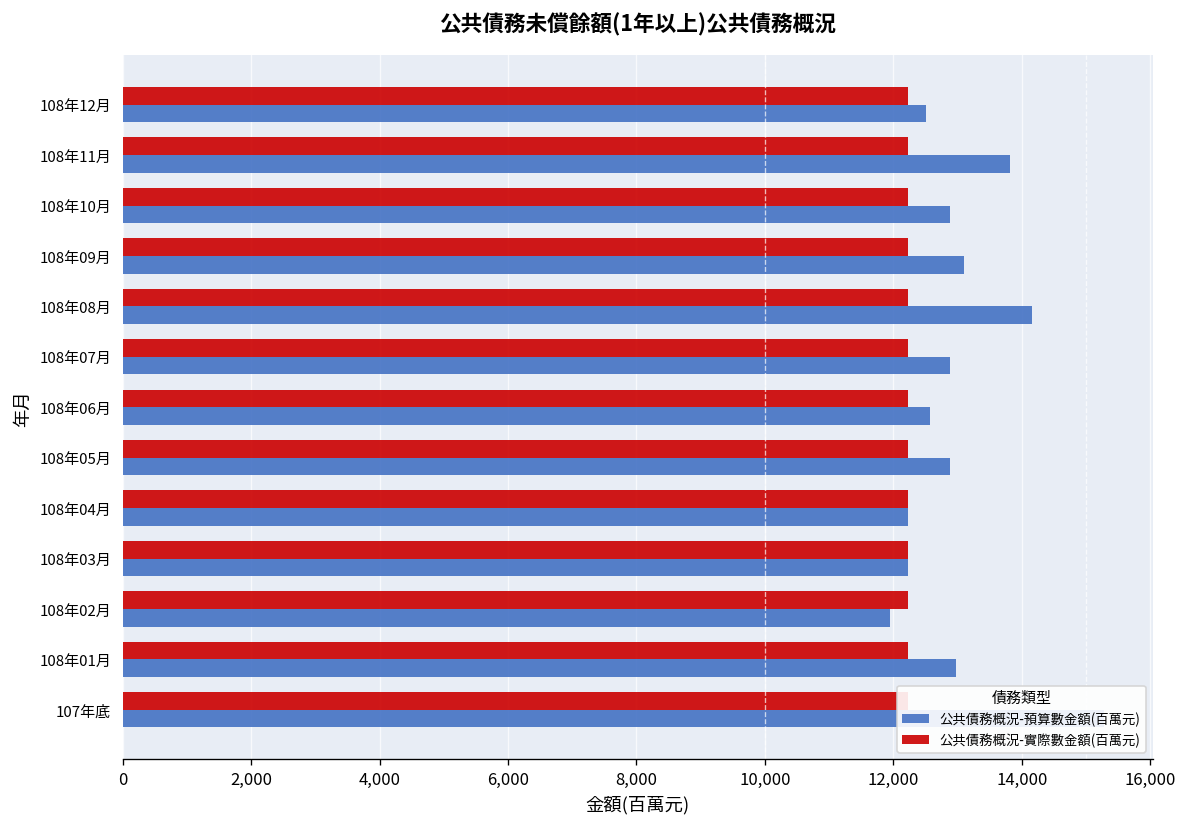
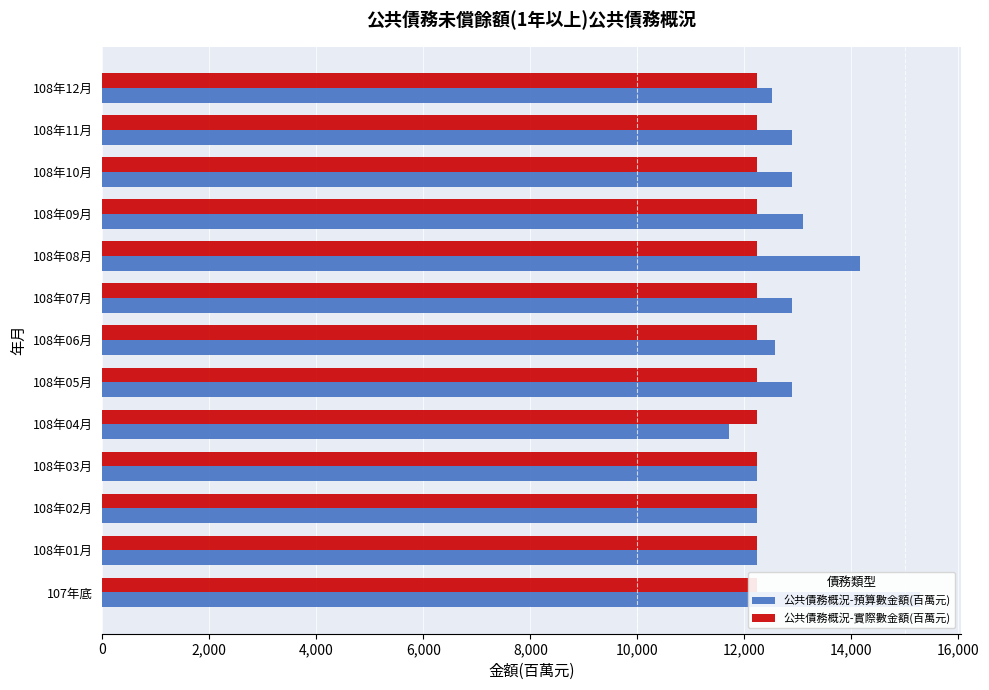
公共債務概況-預算數金額(百萬元), 108年11月: 13,800 -> 12,900
公共債務概況-預算數金額(百萬元), 108年04月: 12,200 -> 11,700
公共債務概況-預算數金額(百萬元), 108年02月: 12,000 -> 12,200
公共債務概況-預算數金額(百萬元), 108年01月: 13,000 -> 12,200
